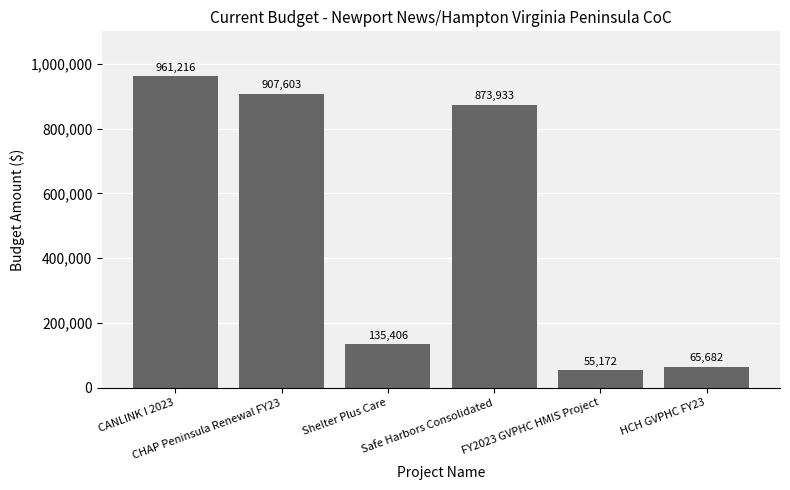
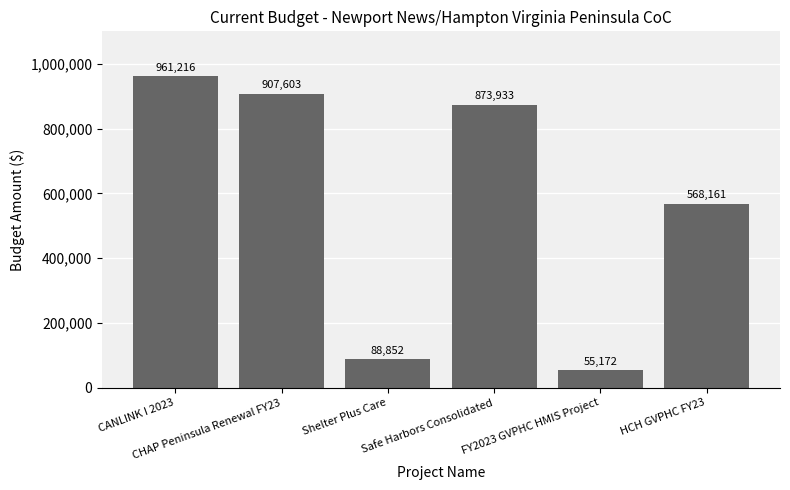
Shelter Plus Care: 135,406 -> 88,852
HCH GVPHC FY23: 65,682 -> 568,161
